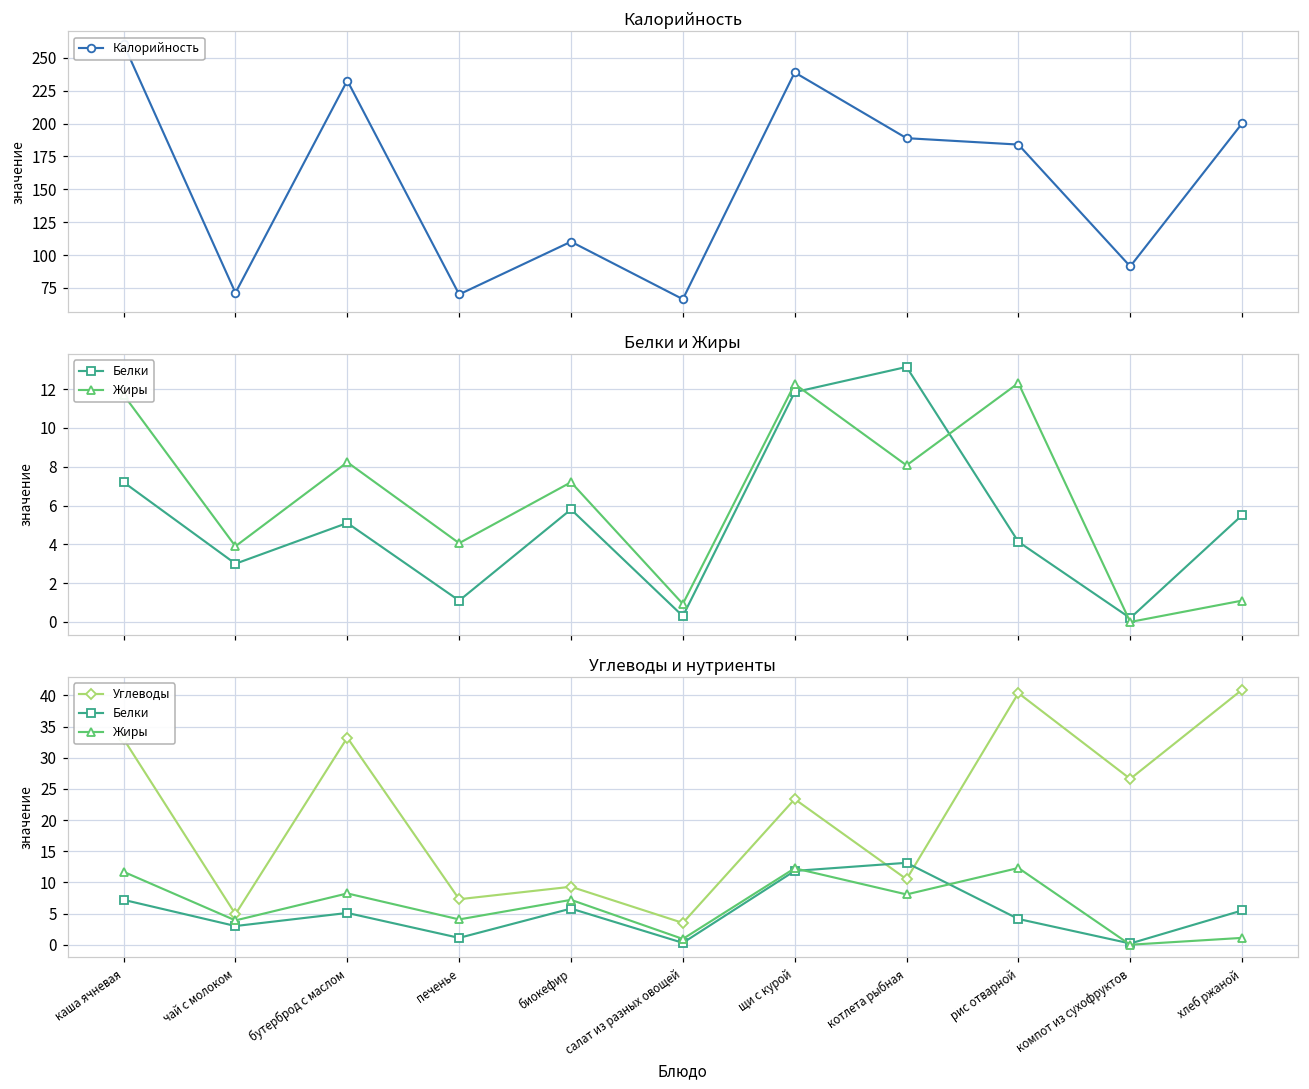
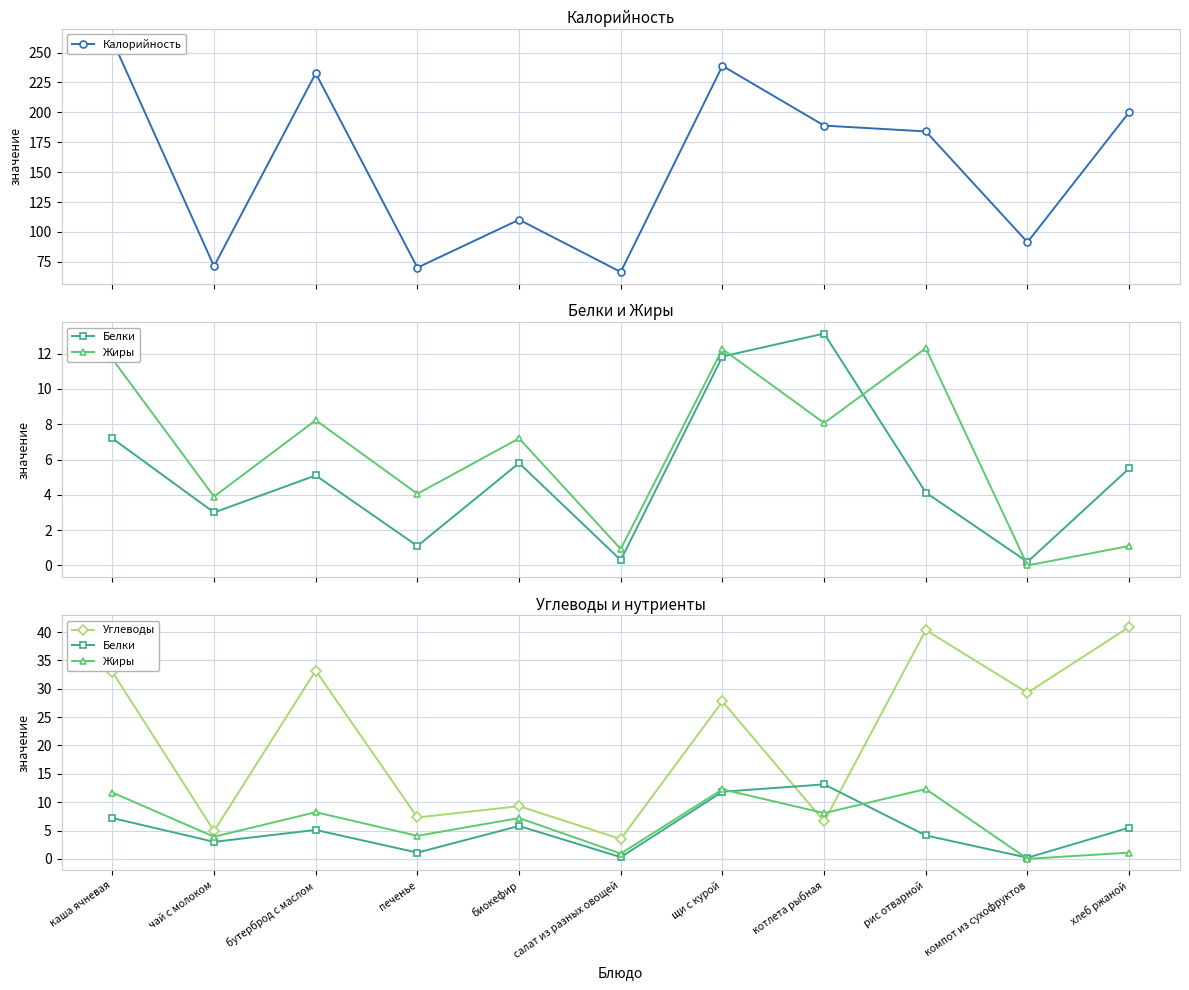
Углеводы и нутриенты, Углеводы, щи с курой: 23 -> 28
Углеводы и нутриенты, Углеводы, котлета рыбная: 11 -> 7
Углеводы и нутриенты, Углеводы, компот из сухофруктов: 27 -> 29
